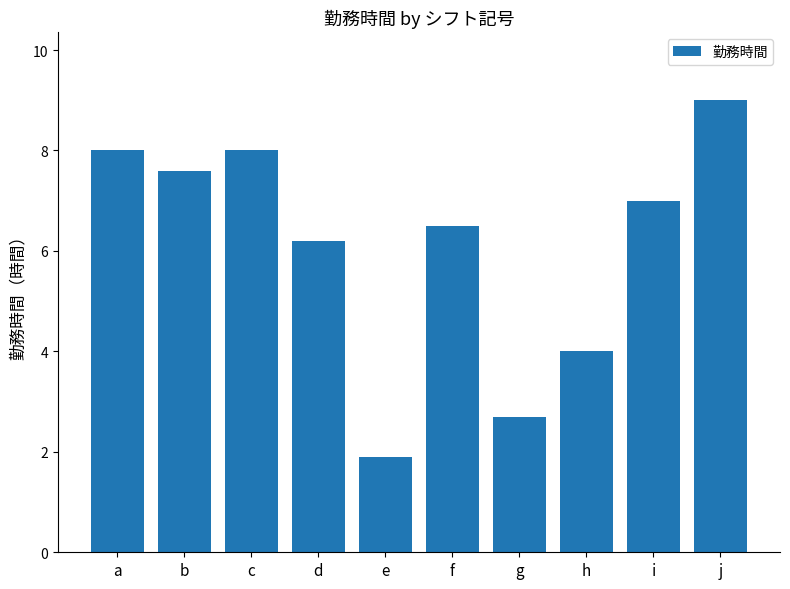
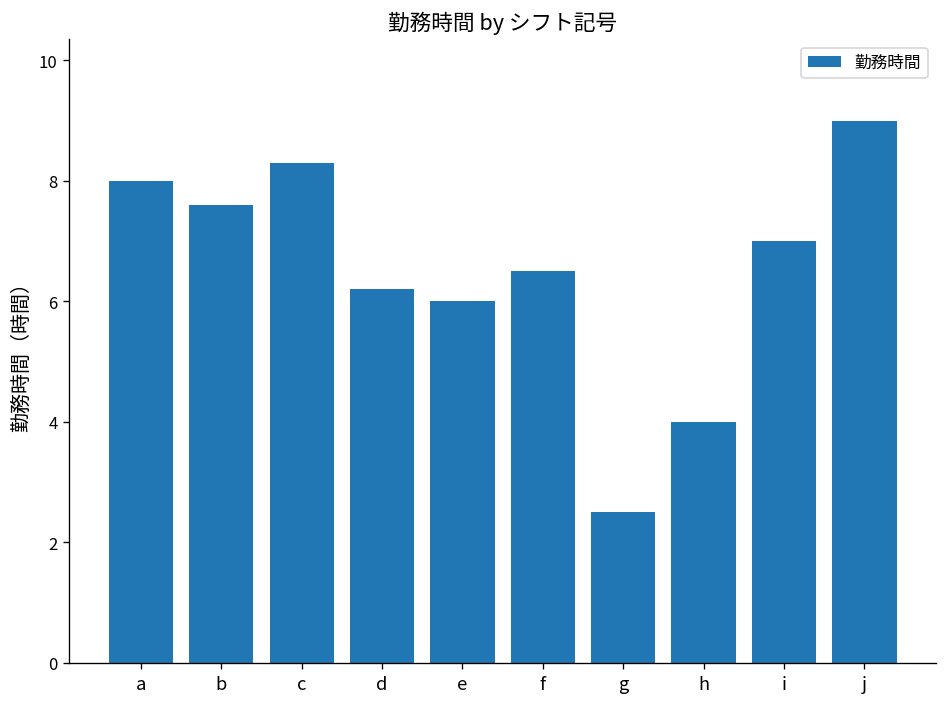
c: 8.0 -> 8.3
e: 1.9 -> 6.0
g: 2.7 -> 2.5
